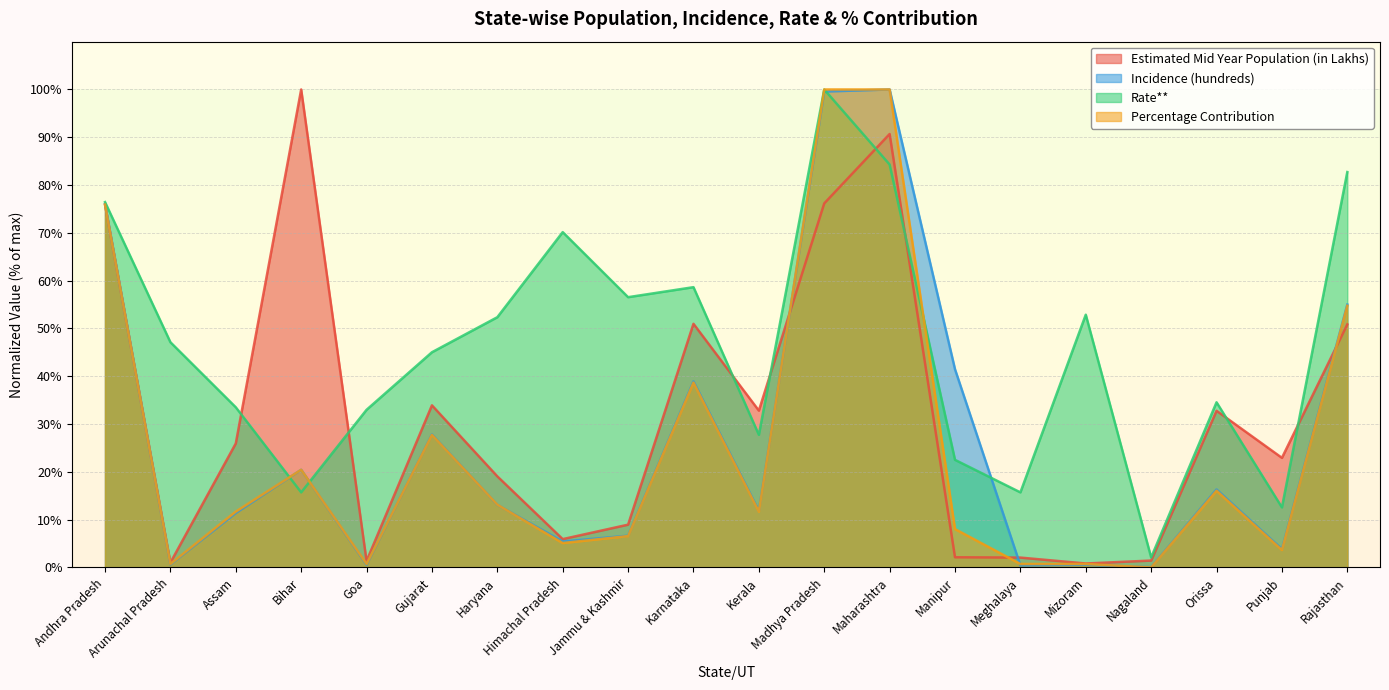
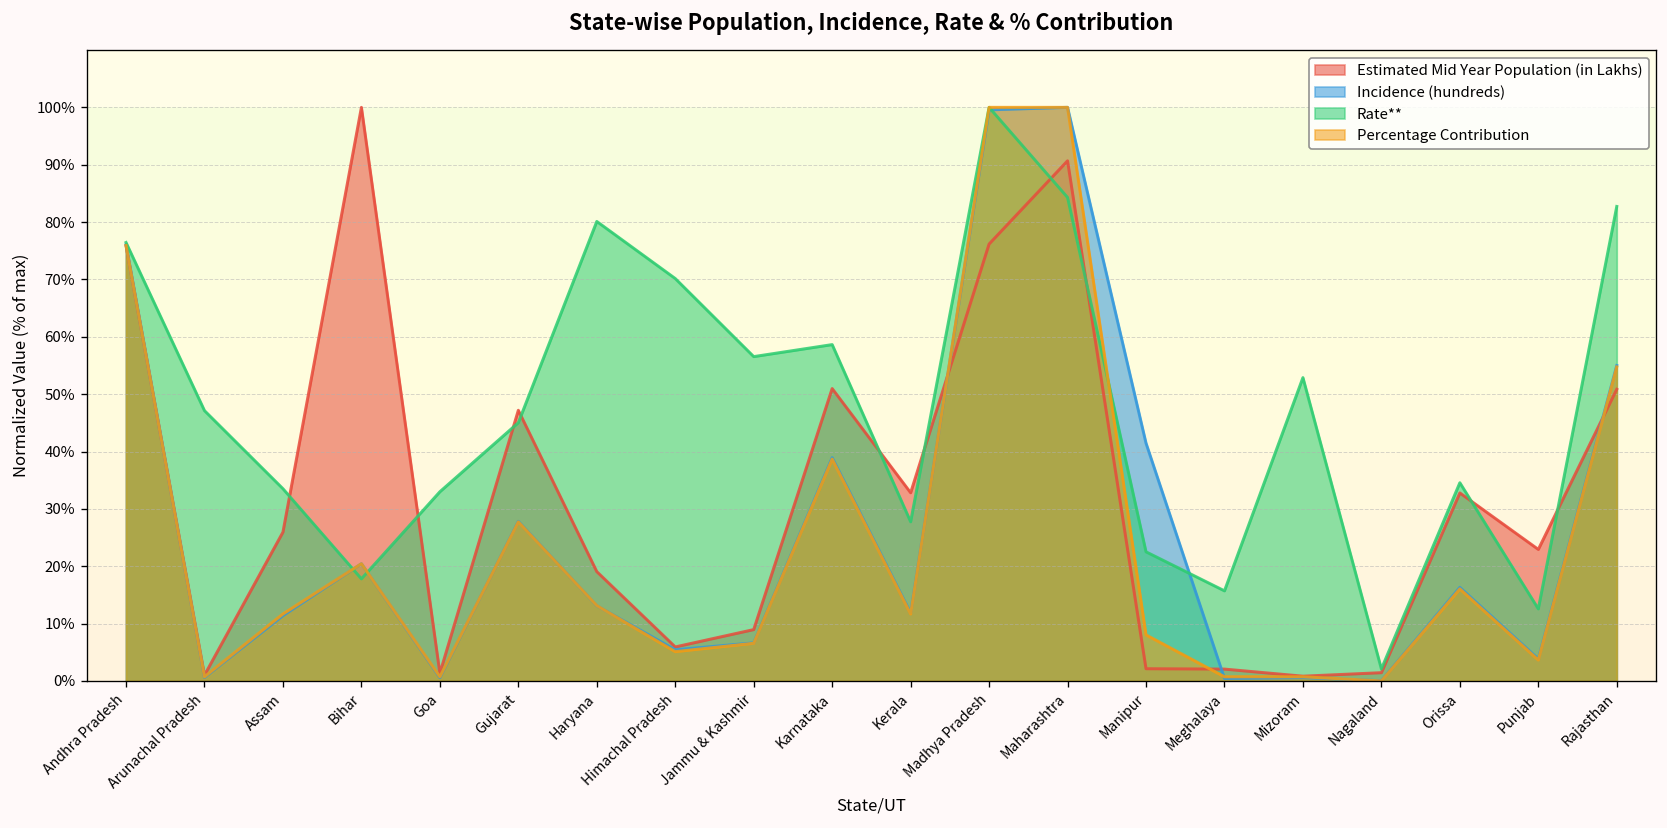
Rate**, Bihar: 16% -> 18%
Estimated Mid Year Population (in Lakhs), Gujarat: 34% -> 47%
Rate**, Haryana: 52% -> 80%
